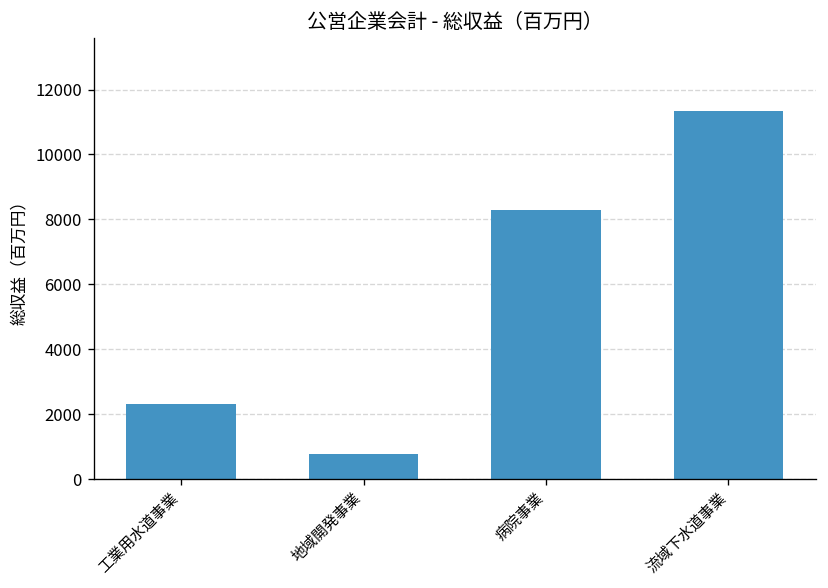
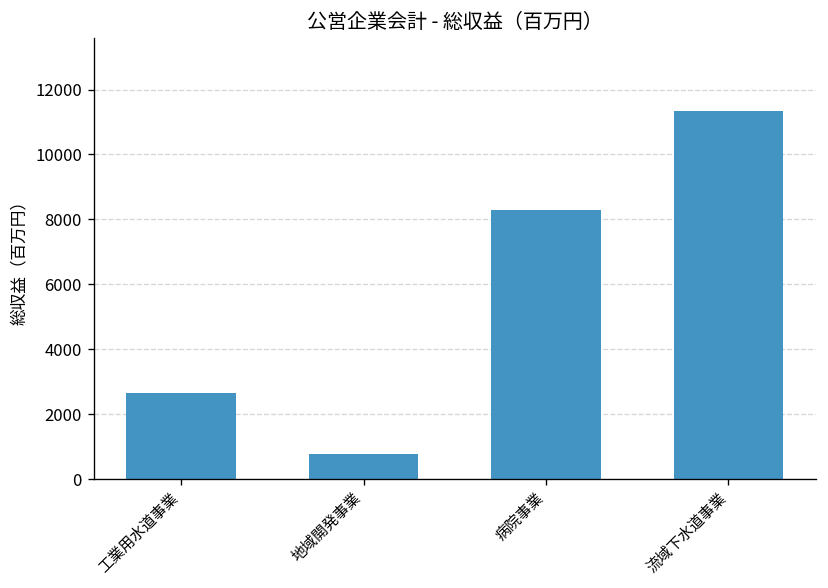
工業用水道事業: 2300 -> 2600
